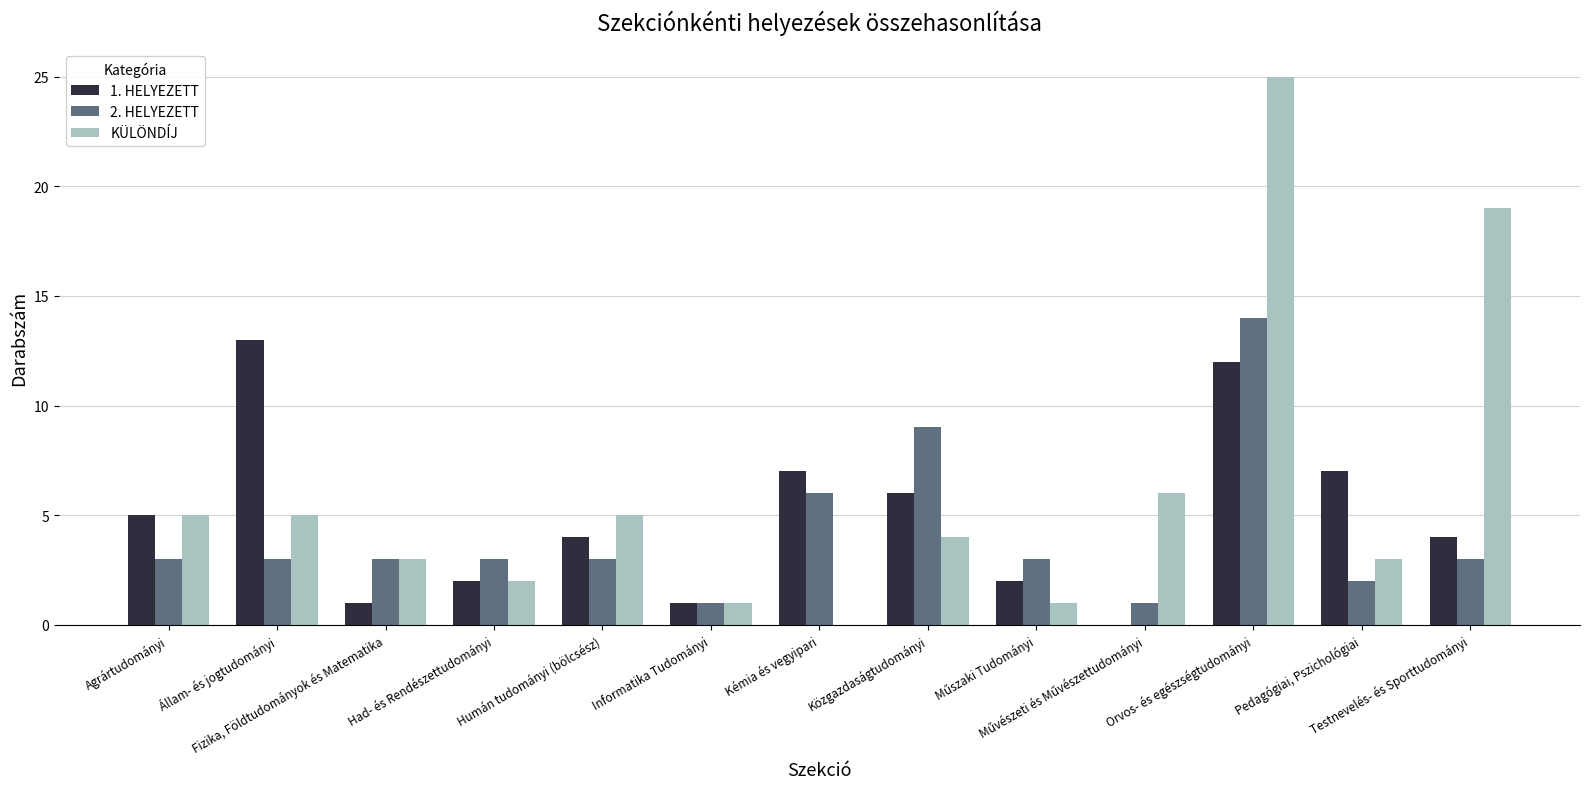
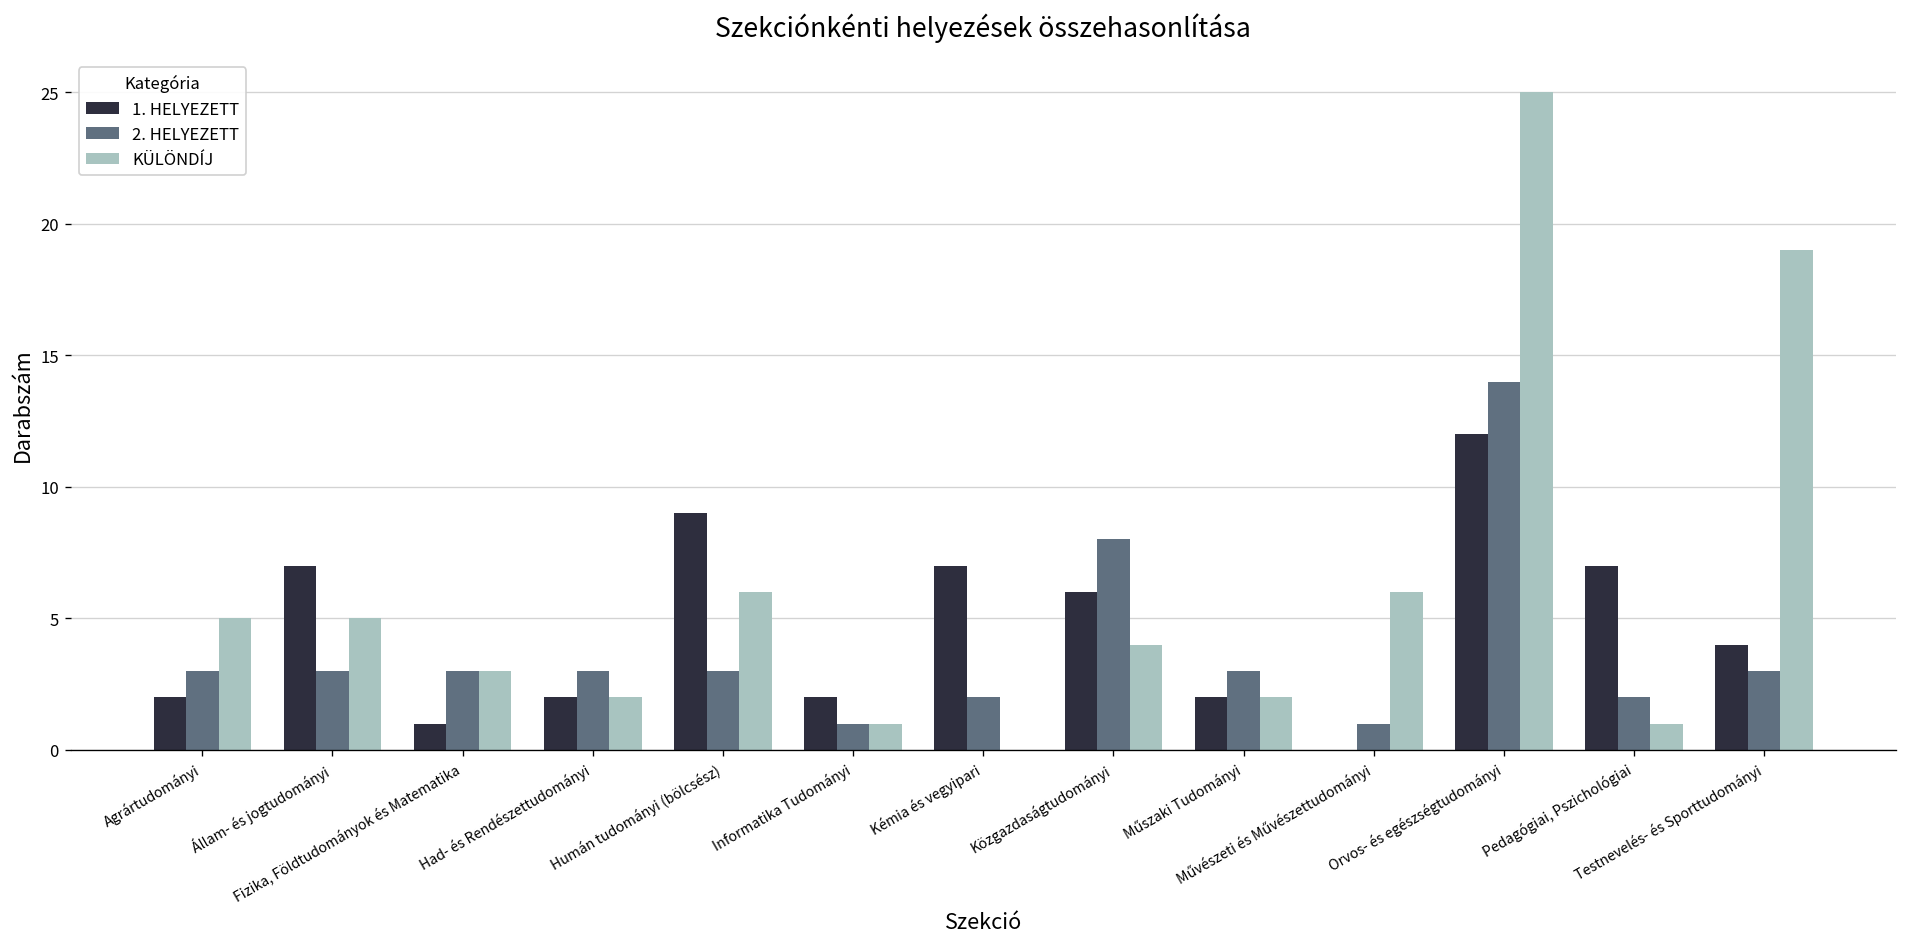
1. HELYEZETT, Agrártudományi: 5 -> 2
1. HELYEZETT, Állam- és jogtudományi: 13 -> 7
1. HELYEZETT, Humán tudományi (bölcsész): 4 -> 9
KÜLÖNDÍJ, Humán tudományi (bölcsész): 5 -> 6
1. HELYEZETT, Informatika Tudományi: 1 -> 2
2. HELYEZETT, Kémia és vegyipari: 6 -> 2
2. HELYEZETT, Közgazdaságtudományi: 9 -> 8
KÜLÖNDÍJ, Műszaki Tudományi: 1 -> 2
KÜLÖNDÍJ, Pedagógiai, Pszichológiai: 3 -> 1
